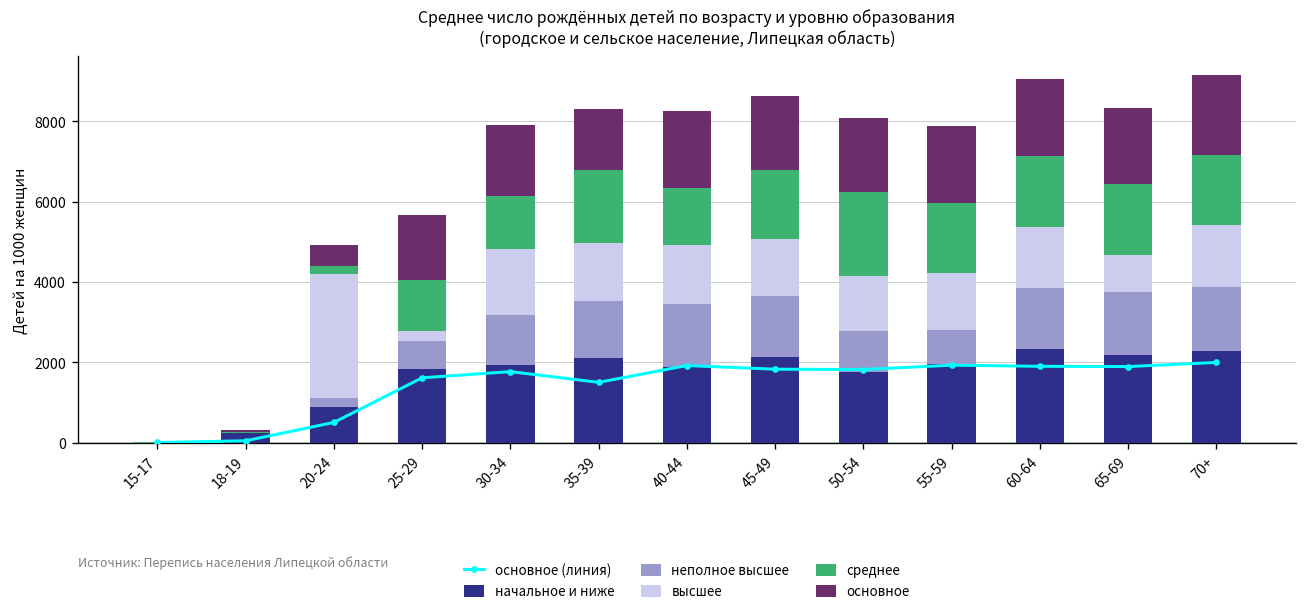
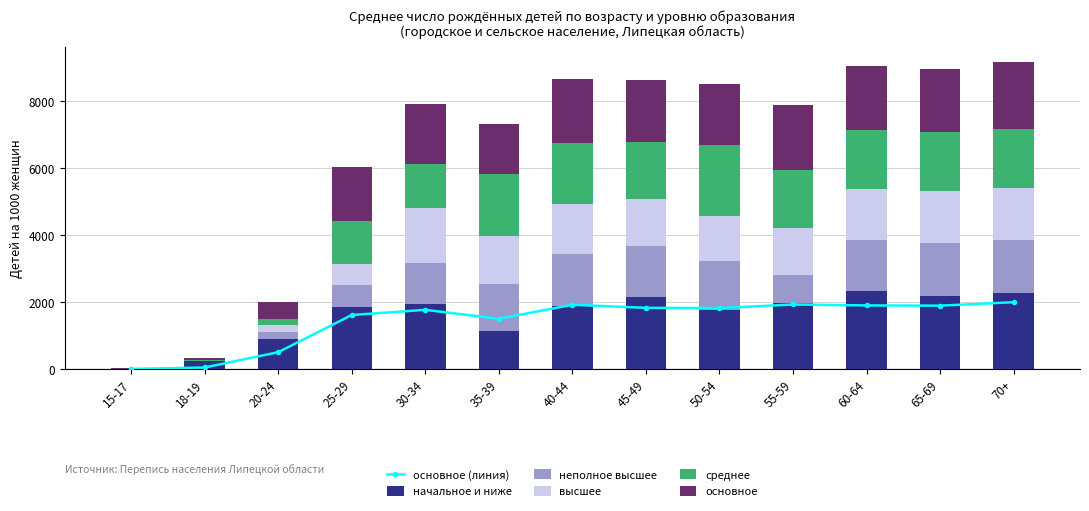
высшее, 20-24: 3100 -> 200
высшее, 25-29: 300 -> 600
начальное и ниже, 35-39: 2100 -> 1100
среднее, 40-44: 1400 -> 1800
неполное высшее, 50-54: 1000 -> 1500
высшее, 65-69: 900 -> 1600
